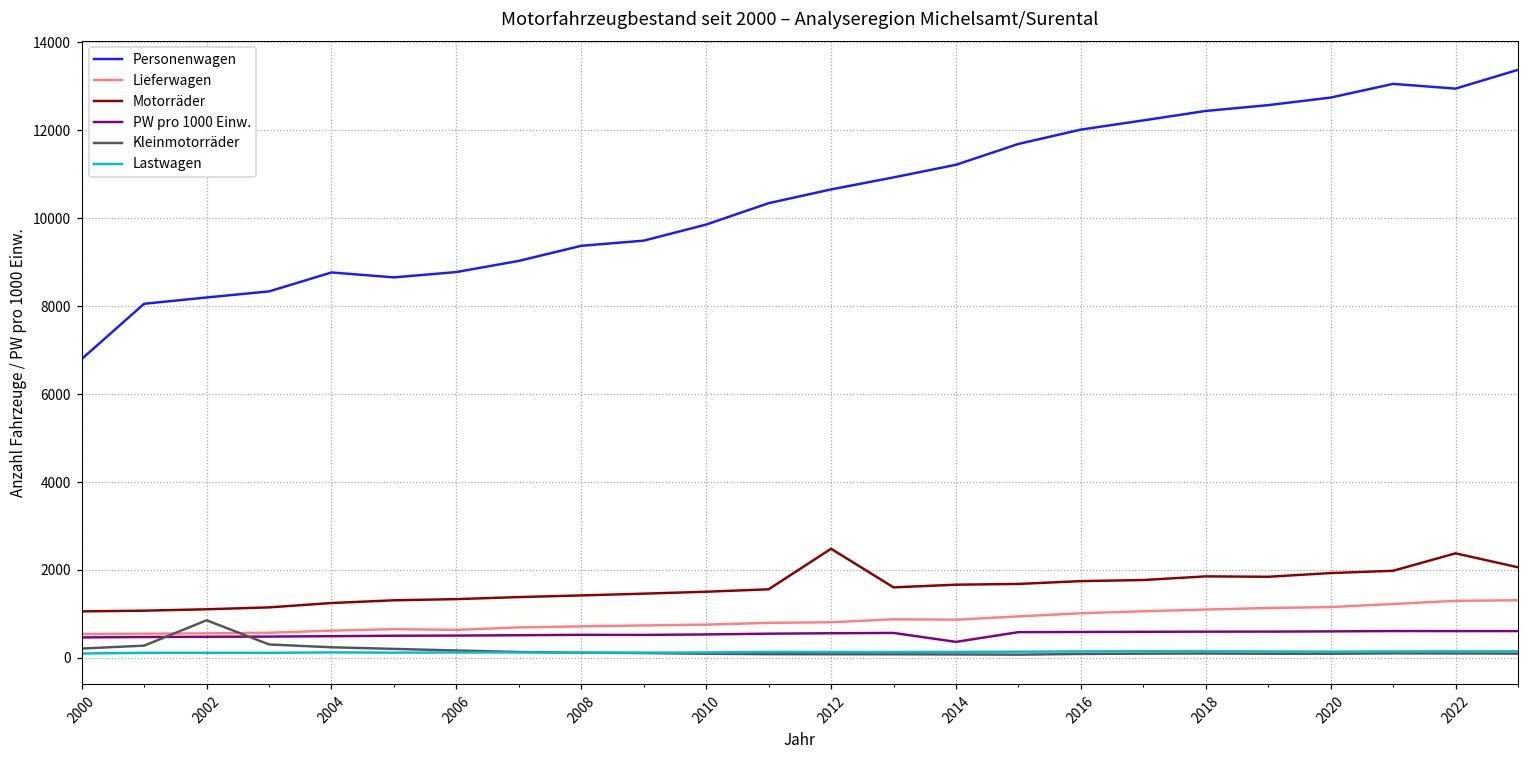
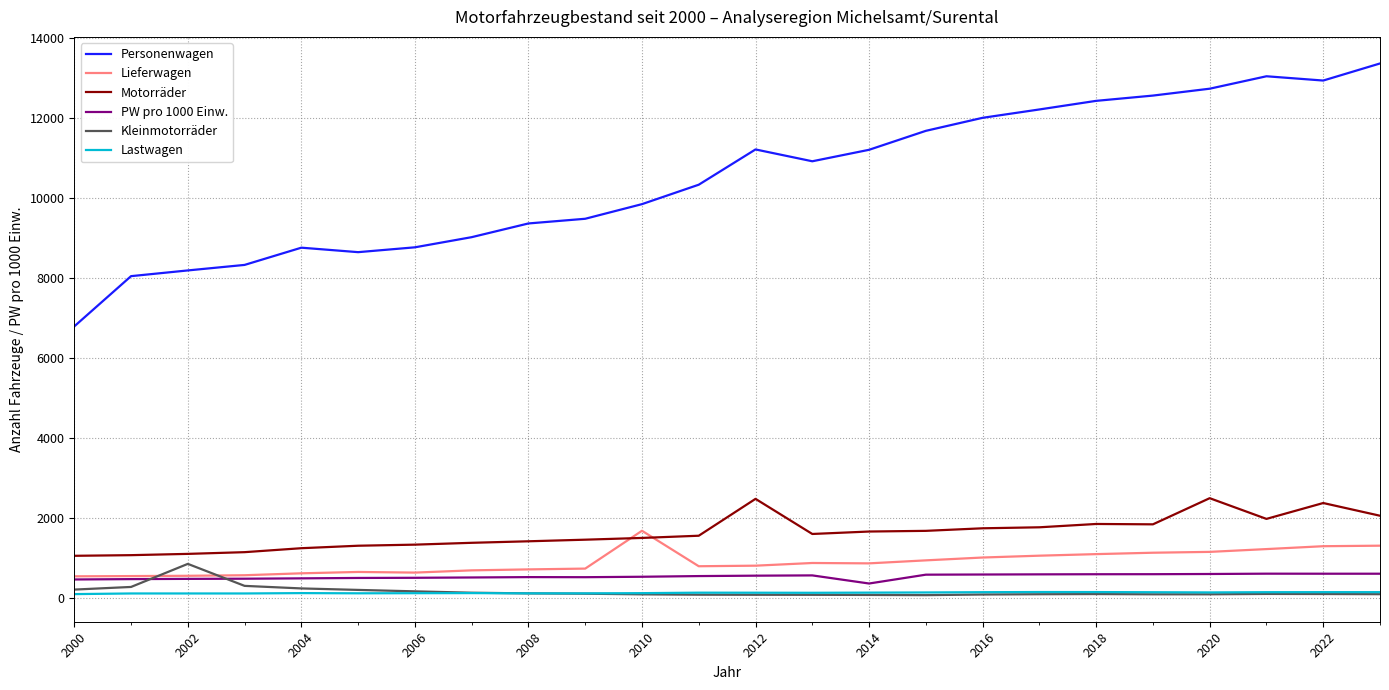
Lieferwagen, 2010: 800 -> 1700
Personenwagen, 2012: 10700 -> 11200
Motorräder, 2020: 1900 -> 2500
